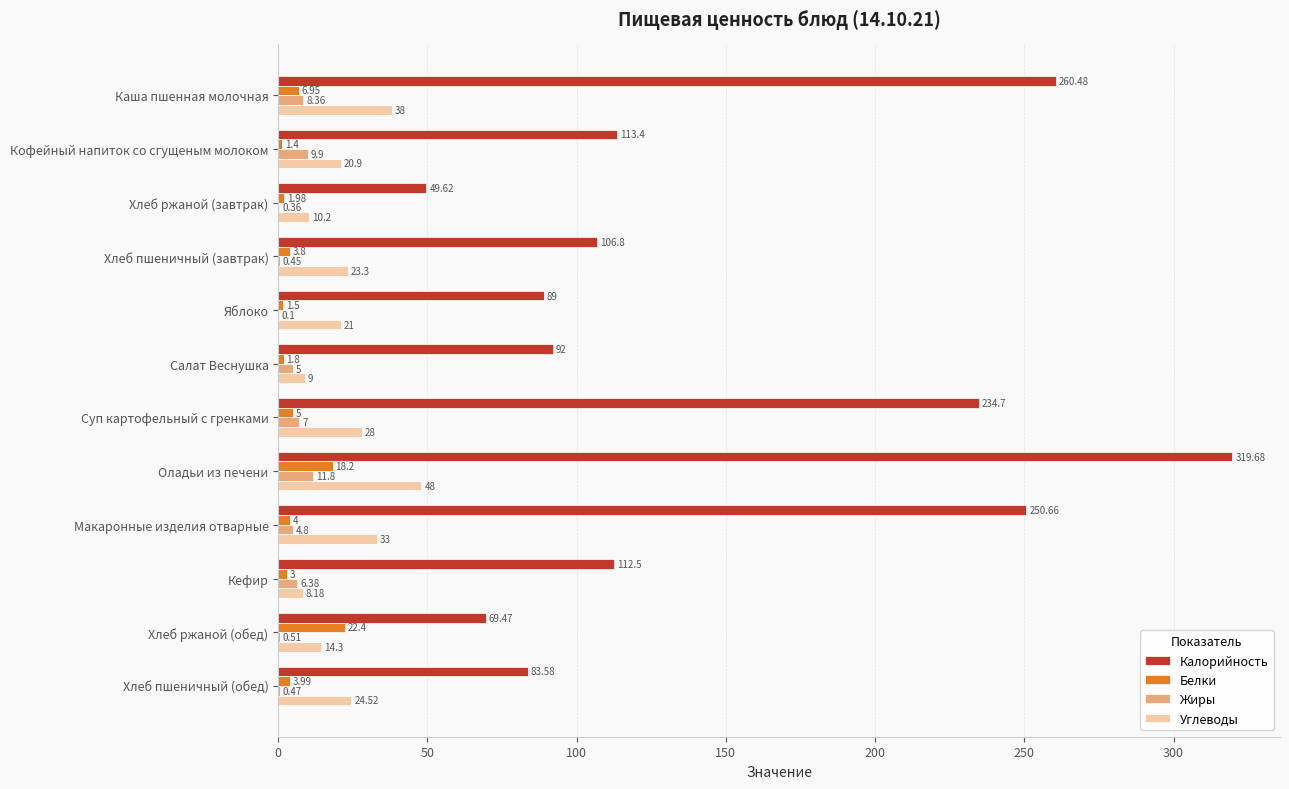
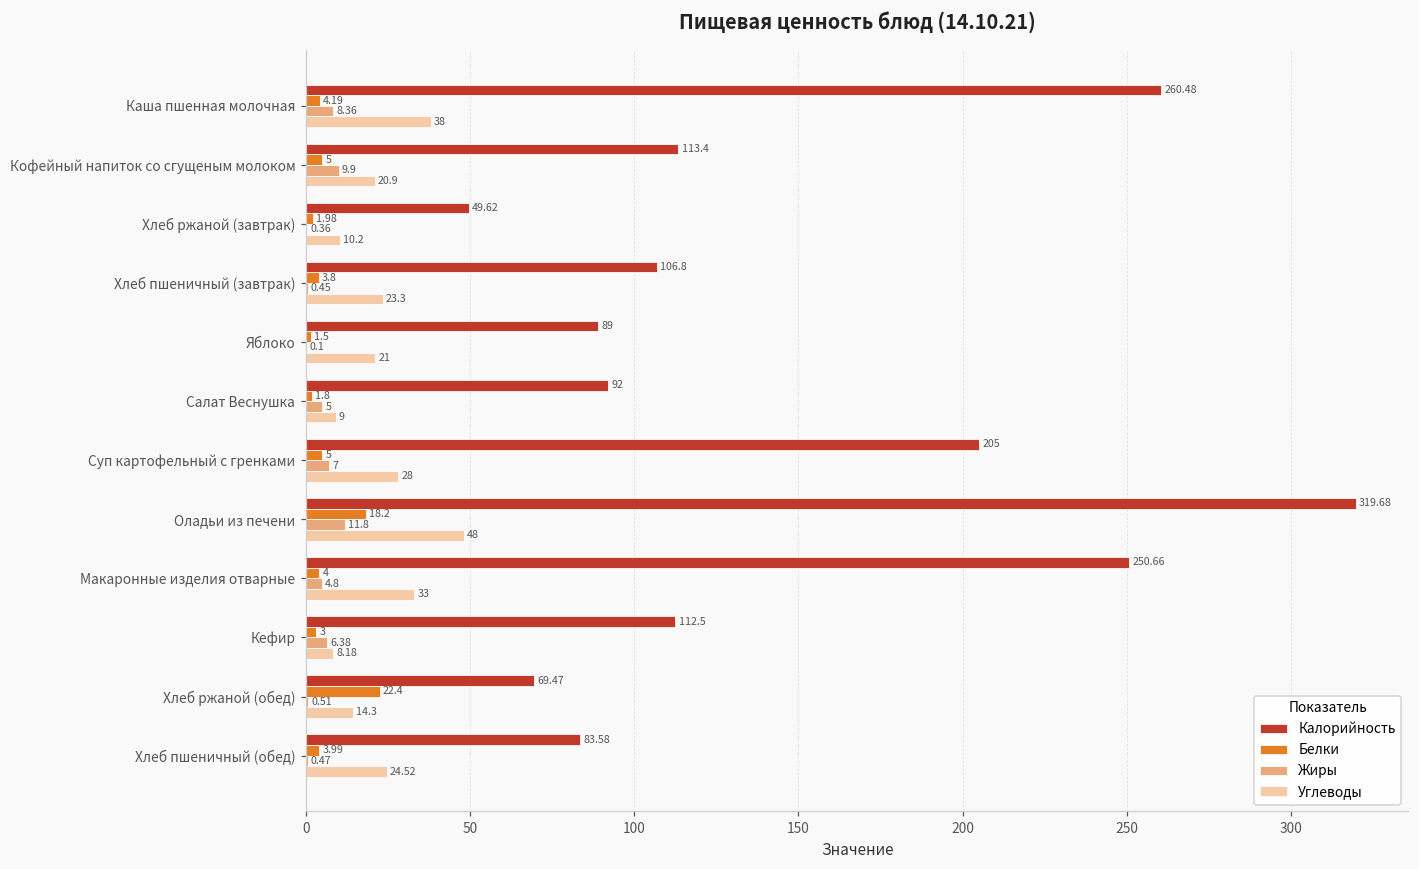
Белки, Каша пшенная молочная: 6.95 -> 4.19
Белки, Кофейный напиток со сгущеным молоком: 1.4 -> 5
Калорийность, Суп картофельный с гренками: 234.7 -> 205
